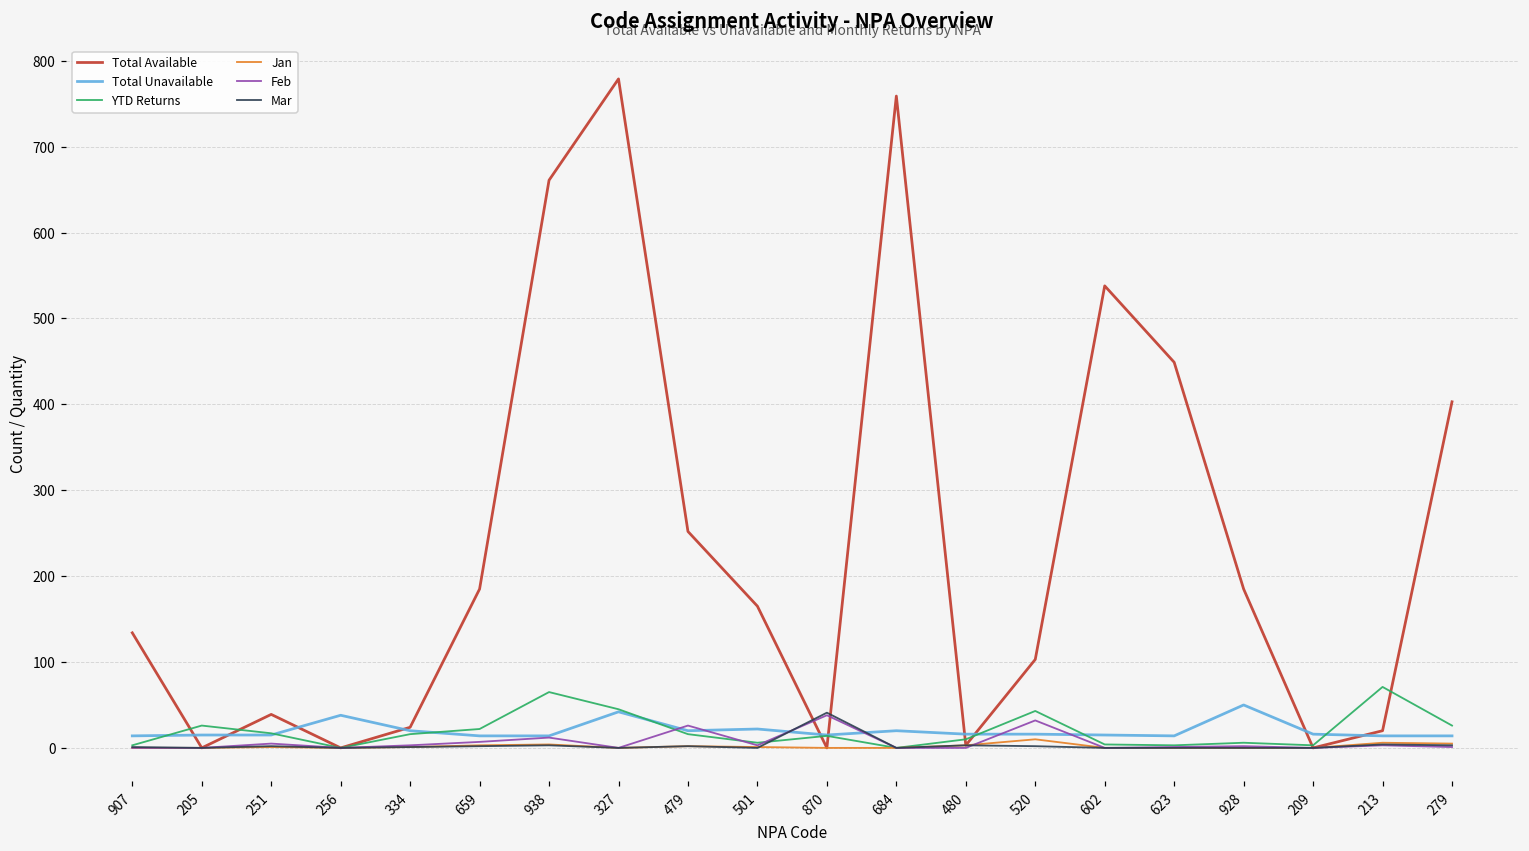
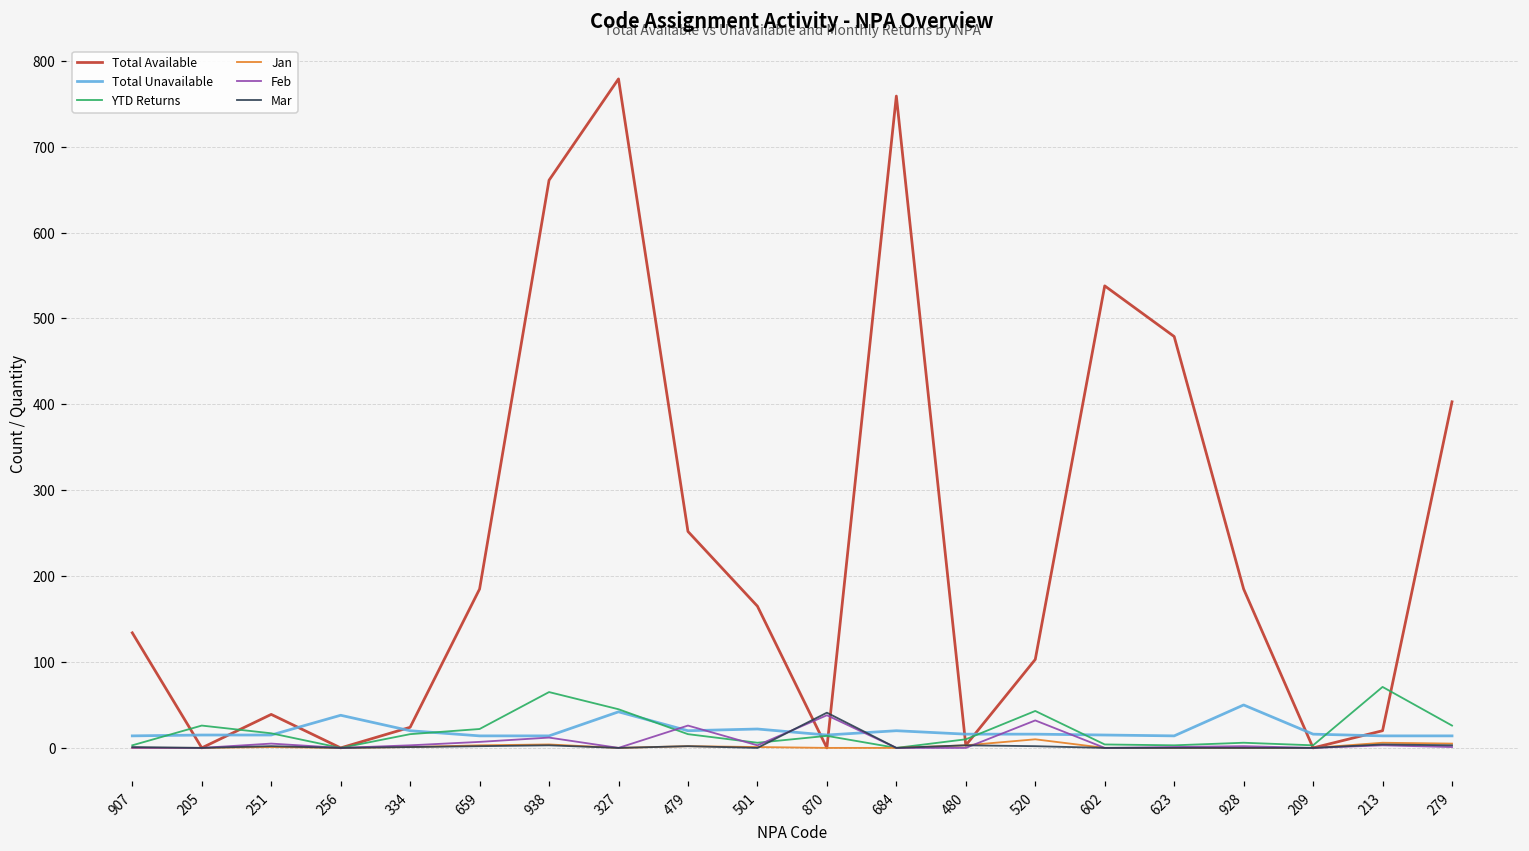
Total Available, 623: 450 -> 480
